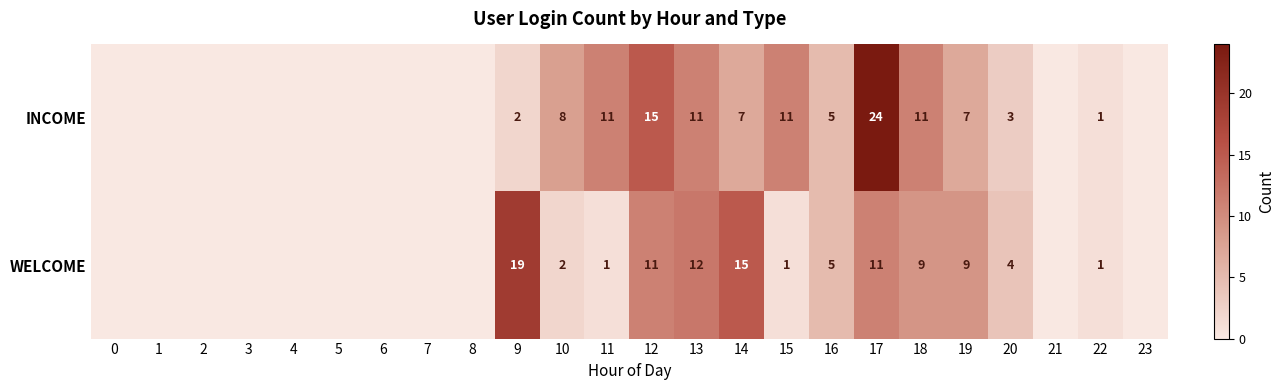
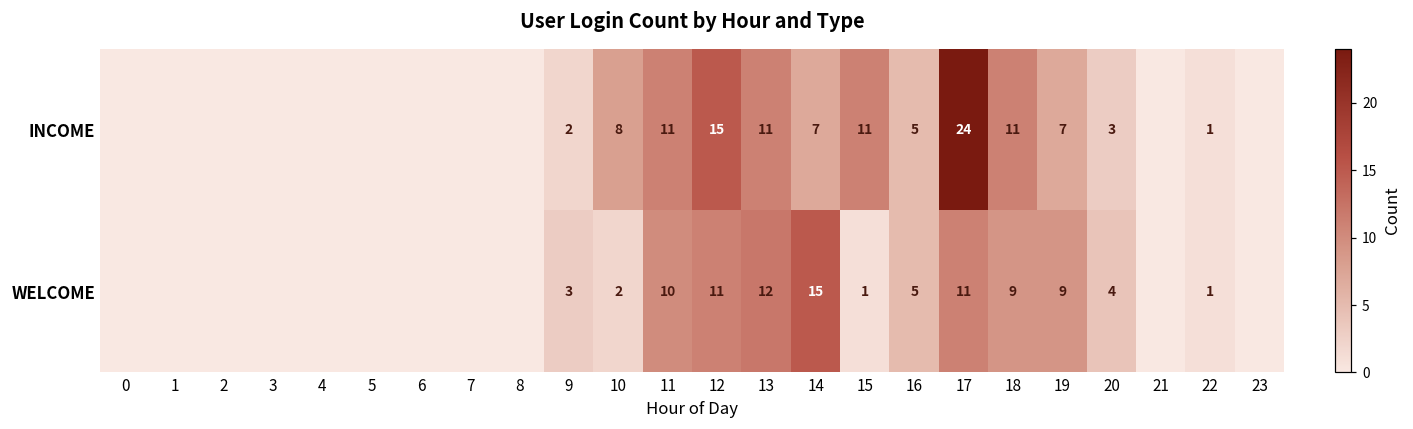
WELCOME, 9: 19 -> 3
WELCOME, 11: 1 -> 10
